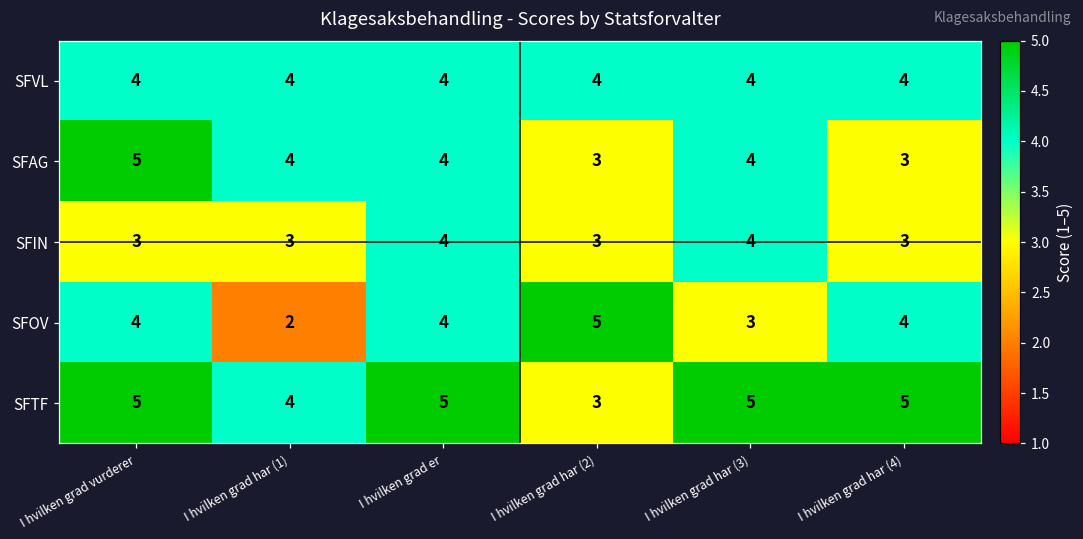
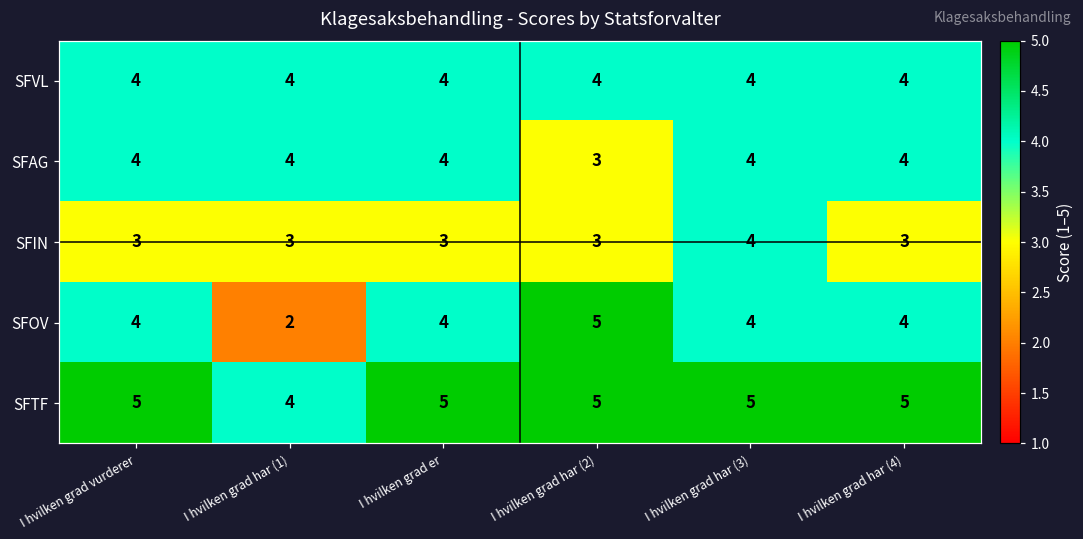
SFAG, I hvilken grad vurderer: 5 -> 4
SFAG, I hvilken grad har (4): 3 -> 4
SFIN, I hvilken grad er: 4 -> 3
SFOV, I hvilken grad har (3): 3 -> 4
SFTF, I hvilken grad har (2): 3 -> 5
